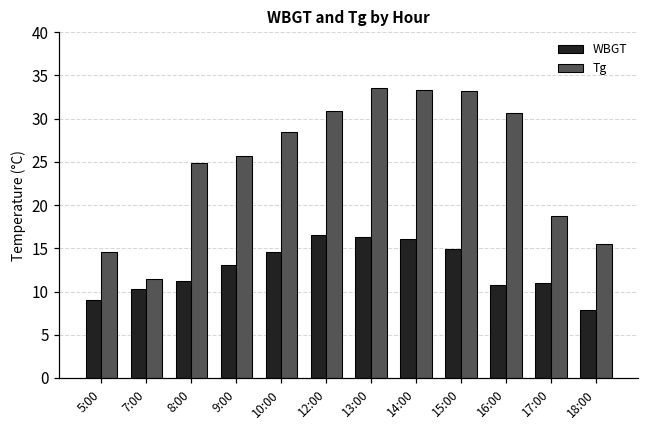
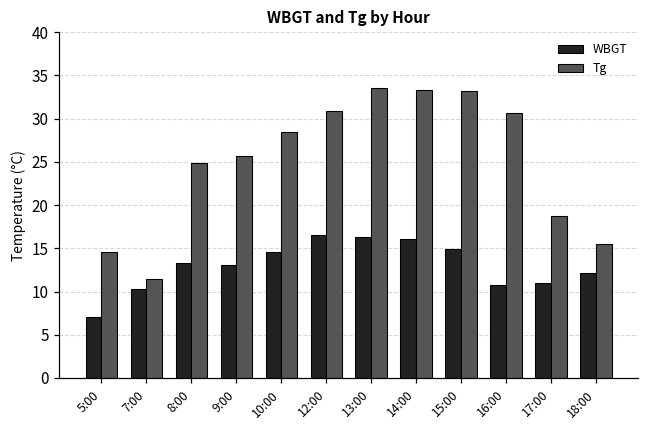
WBGT, 5:00: 9 -> 7
WBGT, 8:00: 11 -> 13
WBGT, 18:00: 8 -> 12
